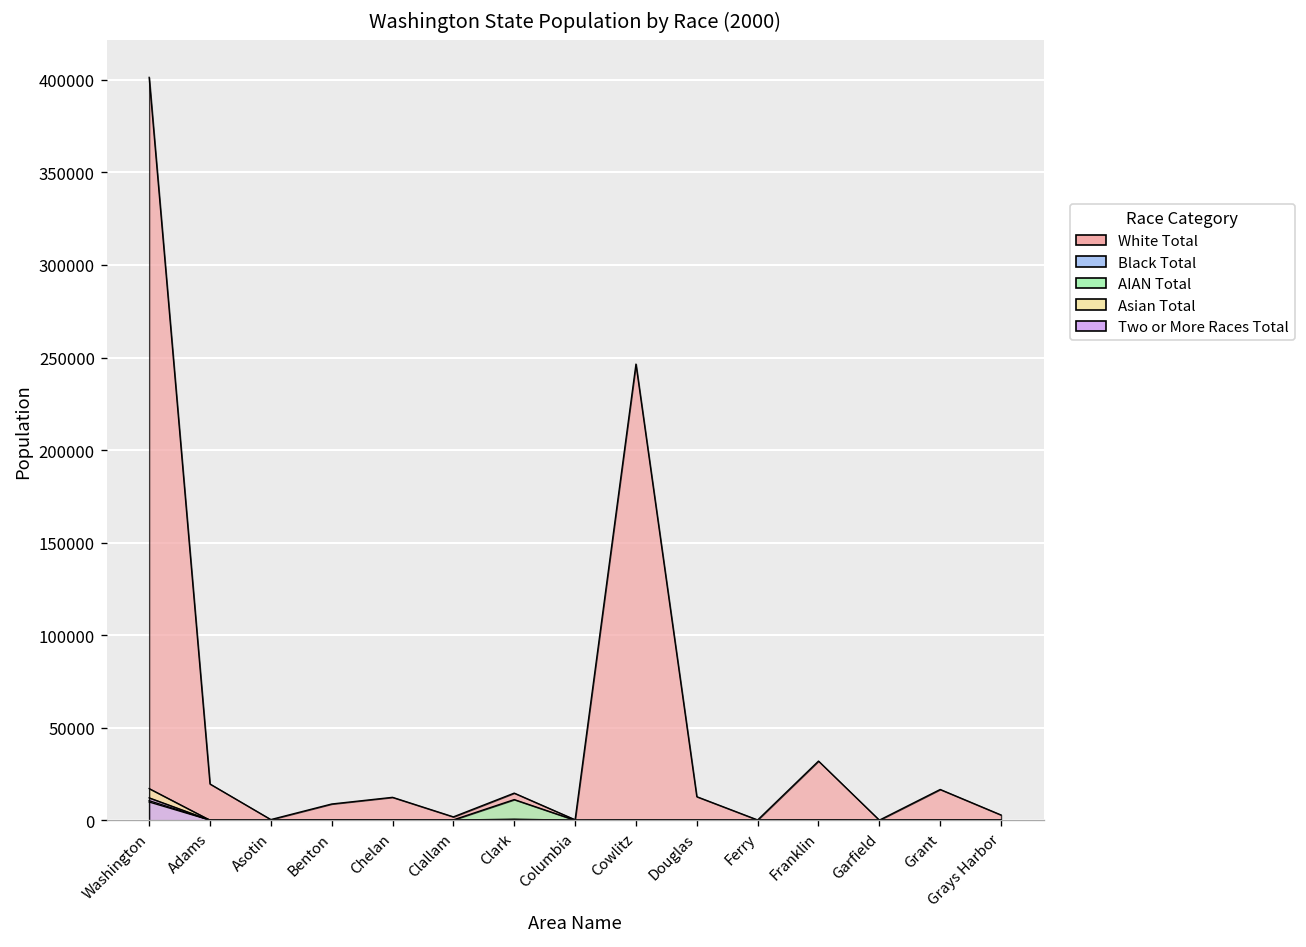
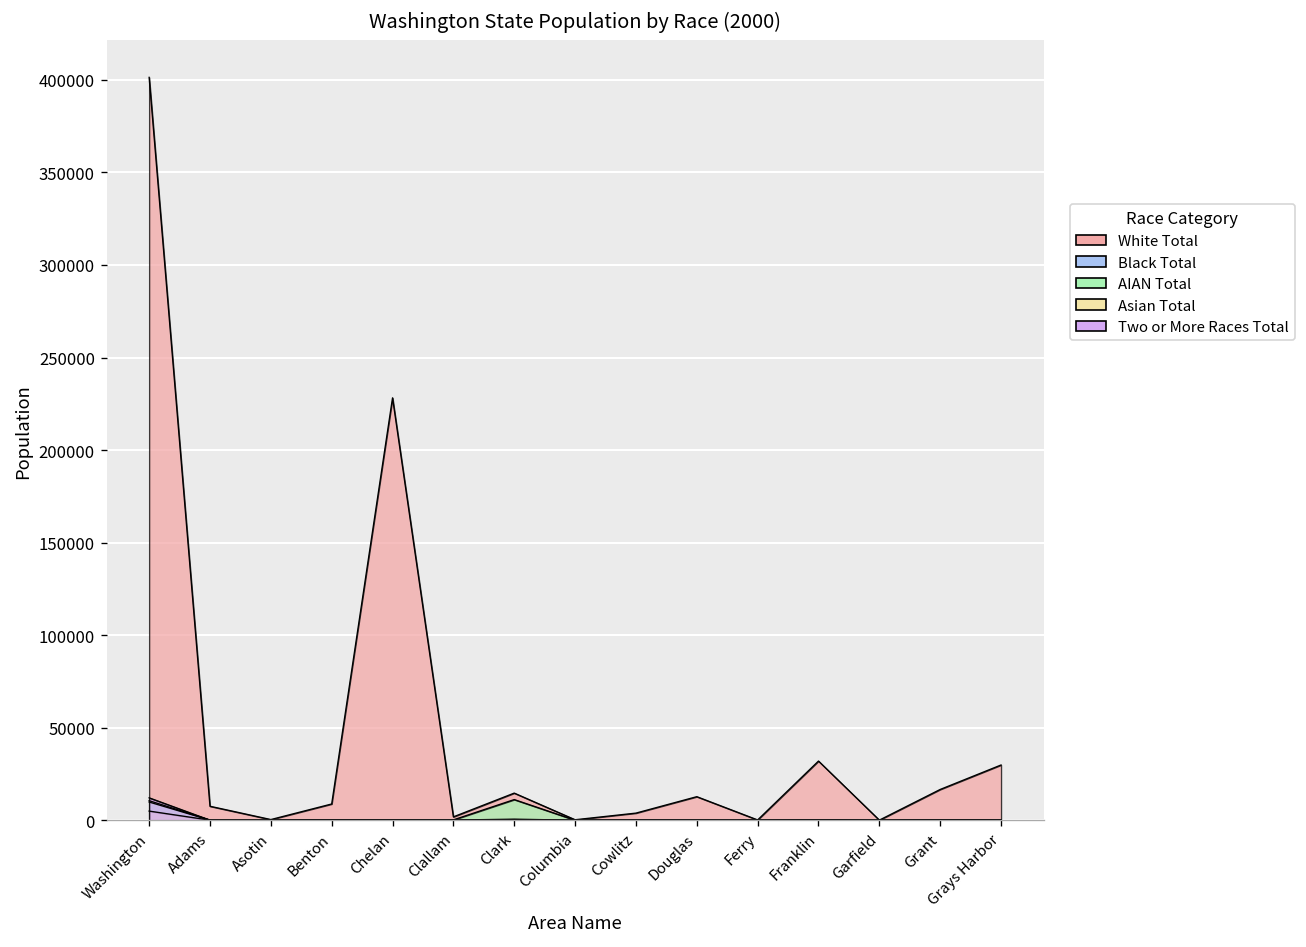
Asian Total, Washington: 17000 -> 5000
White Total, Adams: 20000 -> 8000
White Total, Chelan: 12000 -> 228000
White Total, Cowlitz: 246000 -> 4000
White Total, Grays Harbor: 3000 -> 30000
